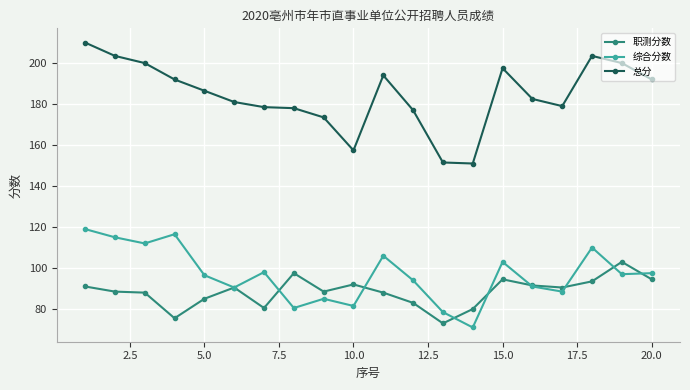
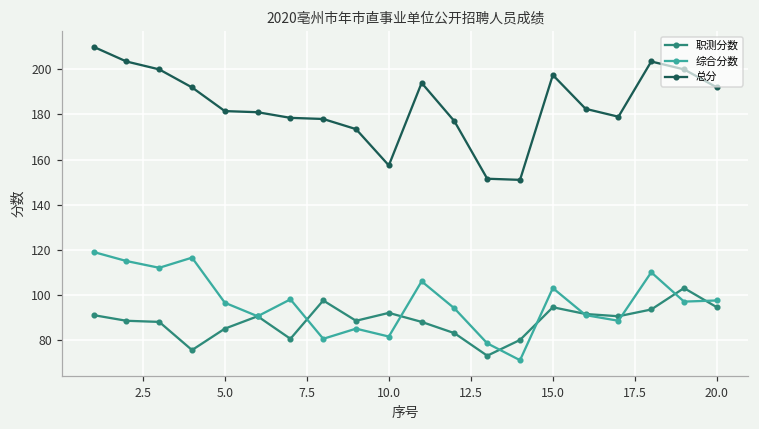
总分, 5.0: 187 -> 182
